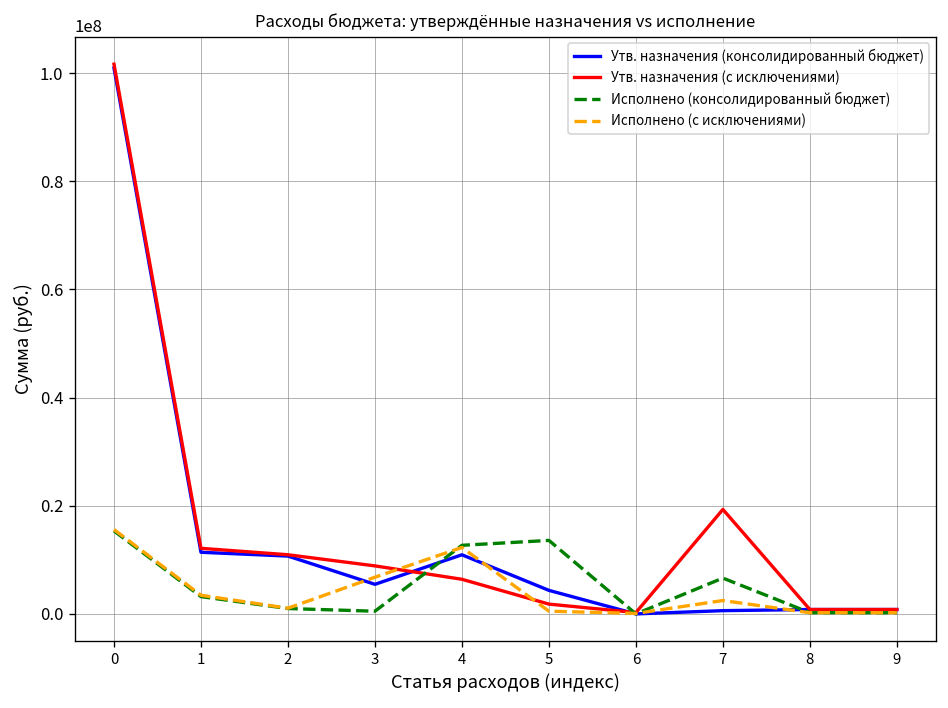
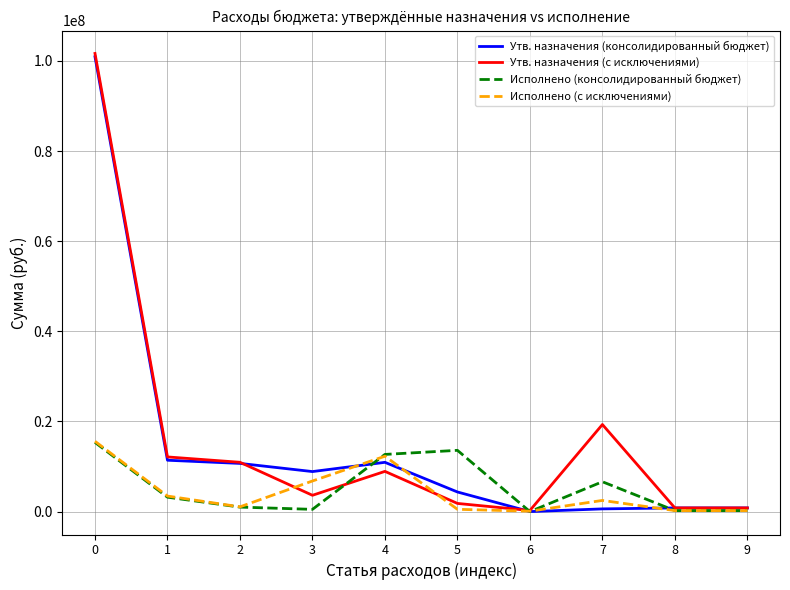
Утв. назначения (консолидированный бюджет), 3: 5000000 -> 9000000
Утв. назначения (с исключениями), 3: 9000000 -> 4000000
Утв. назначения (с исключениями), 4: 6000000 -> 9000000
